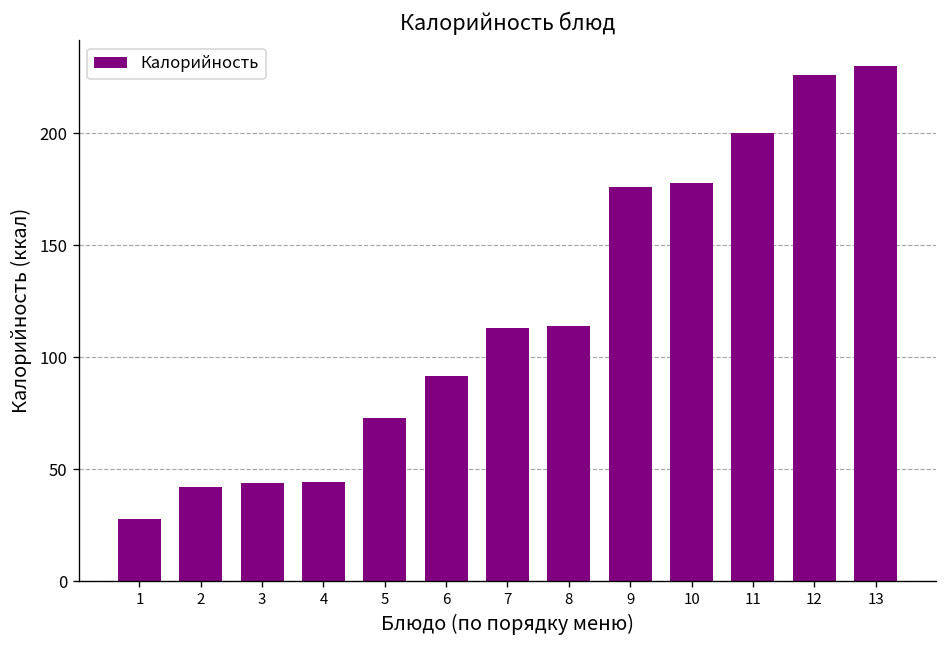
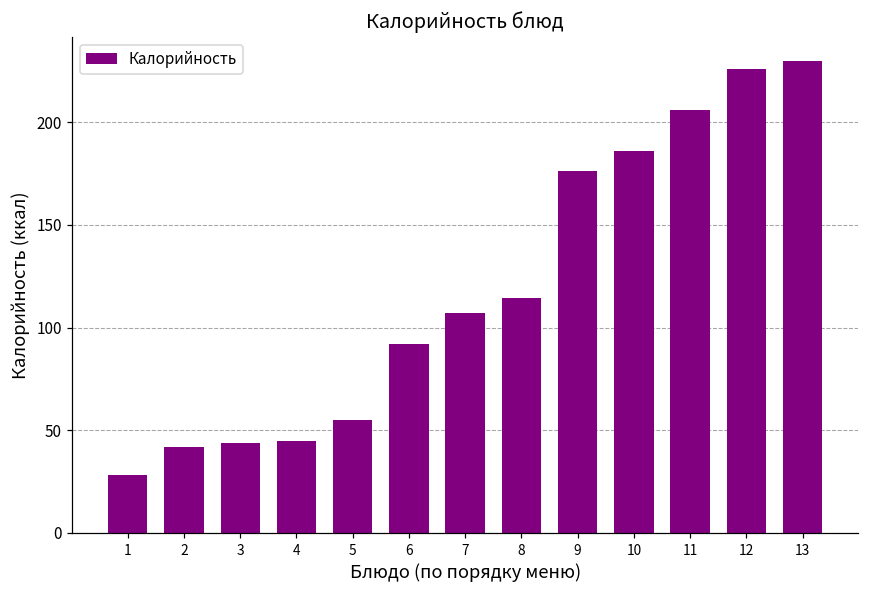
5: 73 -> 55
7: 113 -> 107
10: 178 -> 186
11: 200 -> 206
